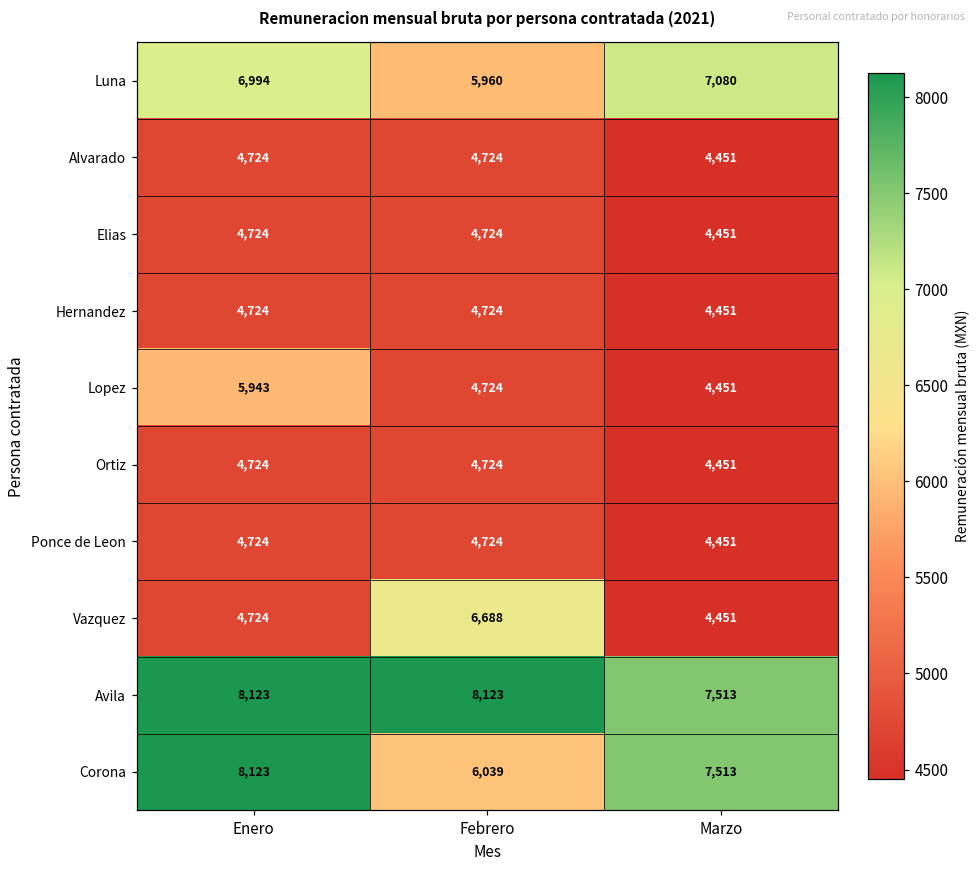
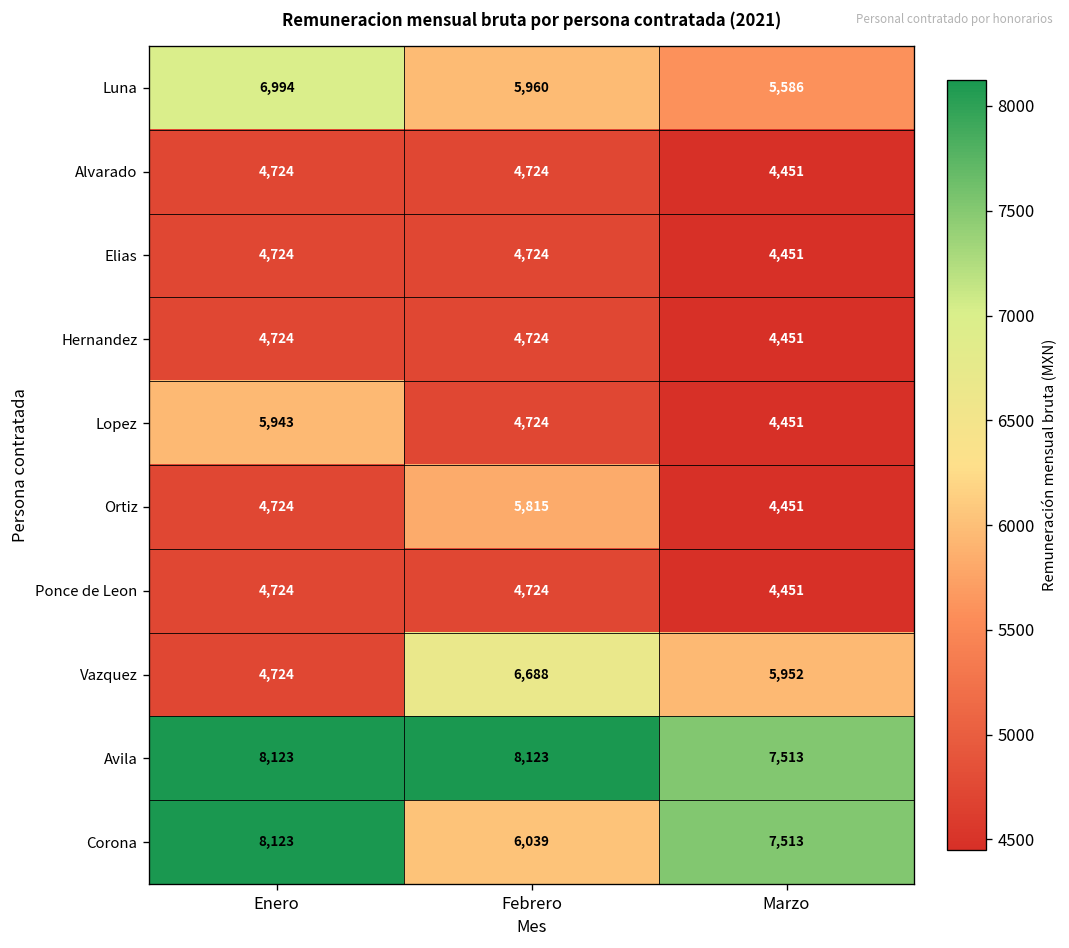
Luna, Marzo: 7,080 -> 5,586
Ortiz, Febrero: 4,724 -> 5,815
Vazquez, Marzo: 4,451 -> 5,952
